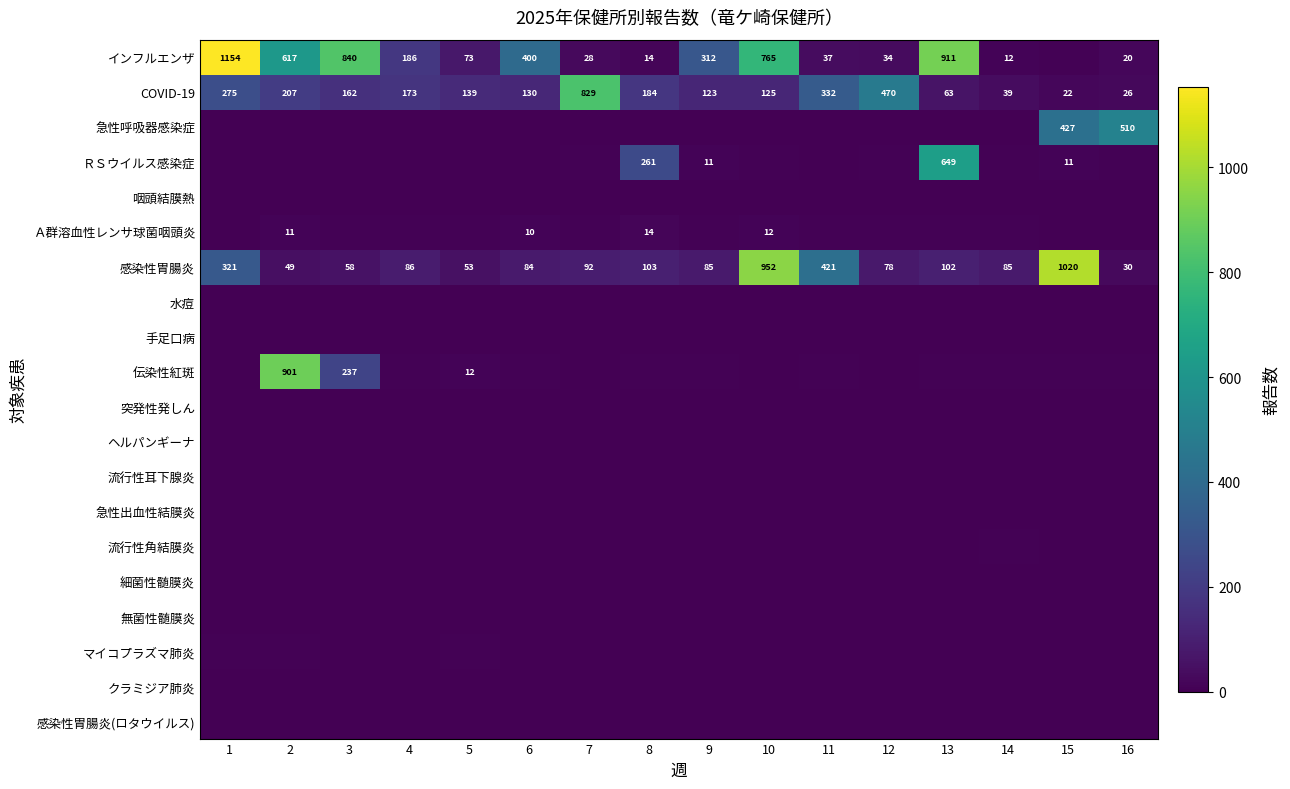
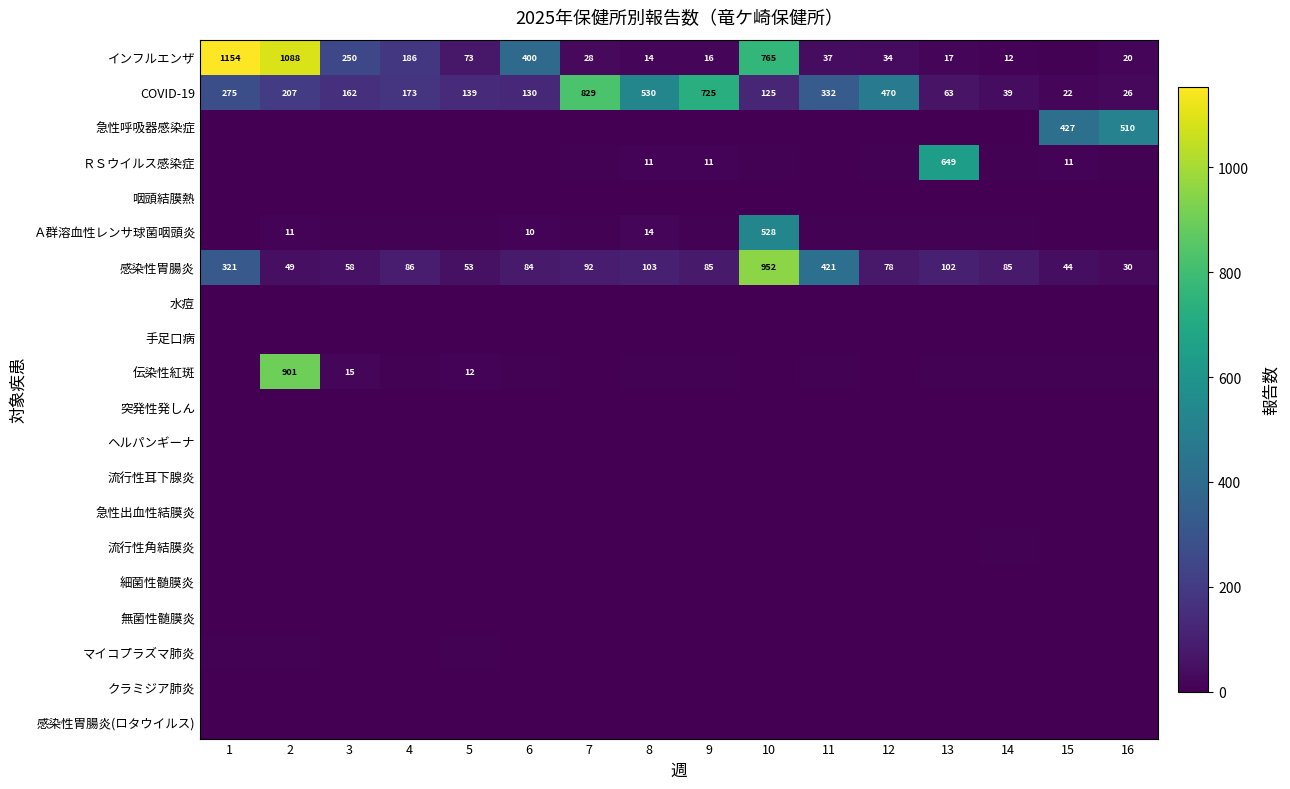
インフルエンザ, 2: 617 -> 1088
インフルエンザ, 3: 840 -> 250
インフルエンザ, 9: 312 -> 16
インフルエンザ, 13: 911 -> 17
COVID-19, 8: 184 -> 530
COVID-19, 9: 123 -> 725
ＲＳウイルス感染症, 8: 261 -> 11
Ａ群溶血性レンサ球菌咽頭炎, 10: 12 -> 528
感染性胃腸炎, 15: 1020 -> 44
伝染性紅斑, 3: 237 -> 15
